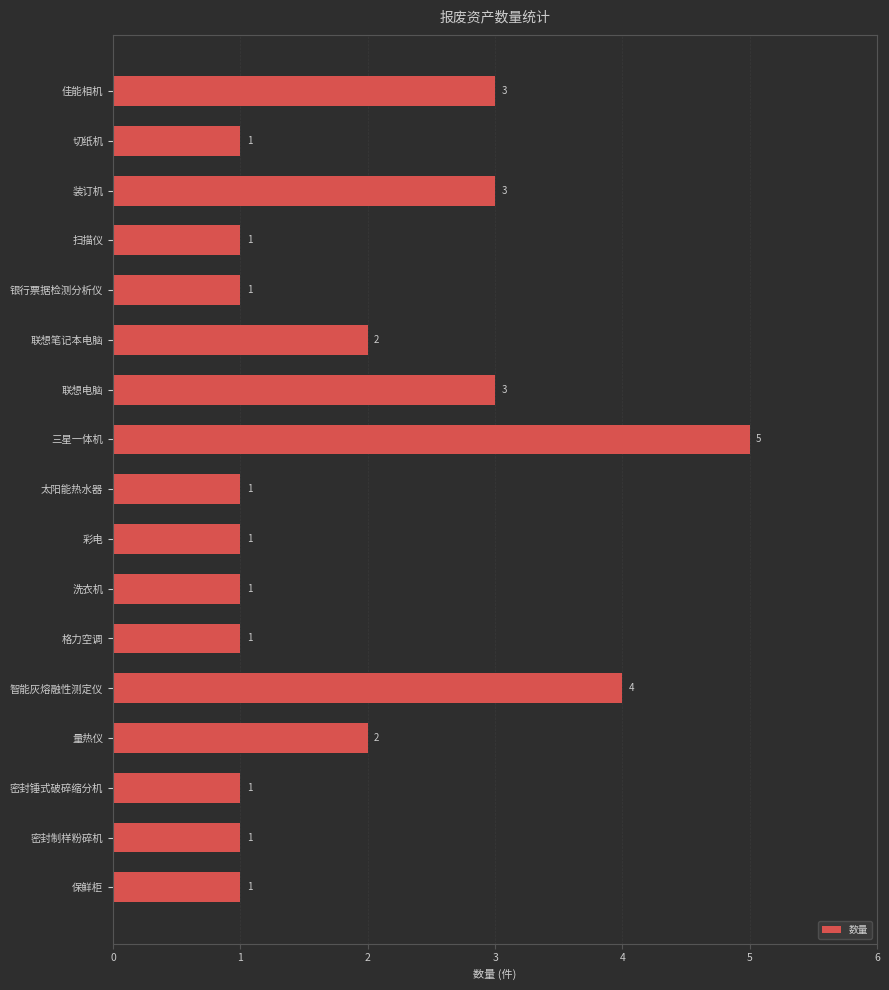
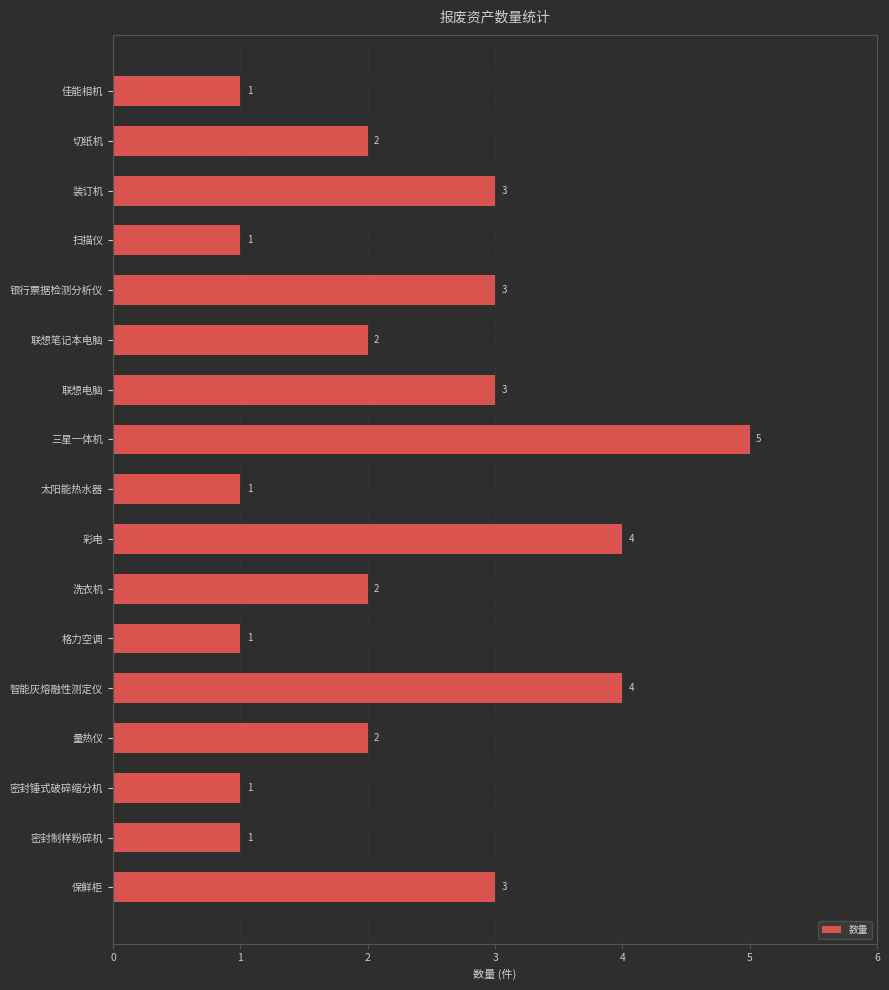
佳能相机: 3 -> 1
切纸机: 1 -> 2
银行票据检测分析仪: 1 -> 3
彩电: 1 -> 4
洗衣机: 1 -> 2
保鲜柜: 1 -> 3
